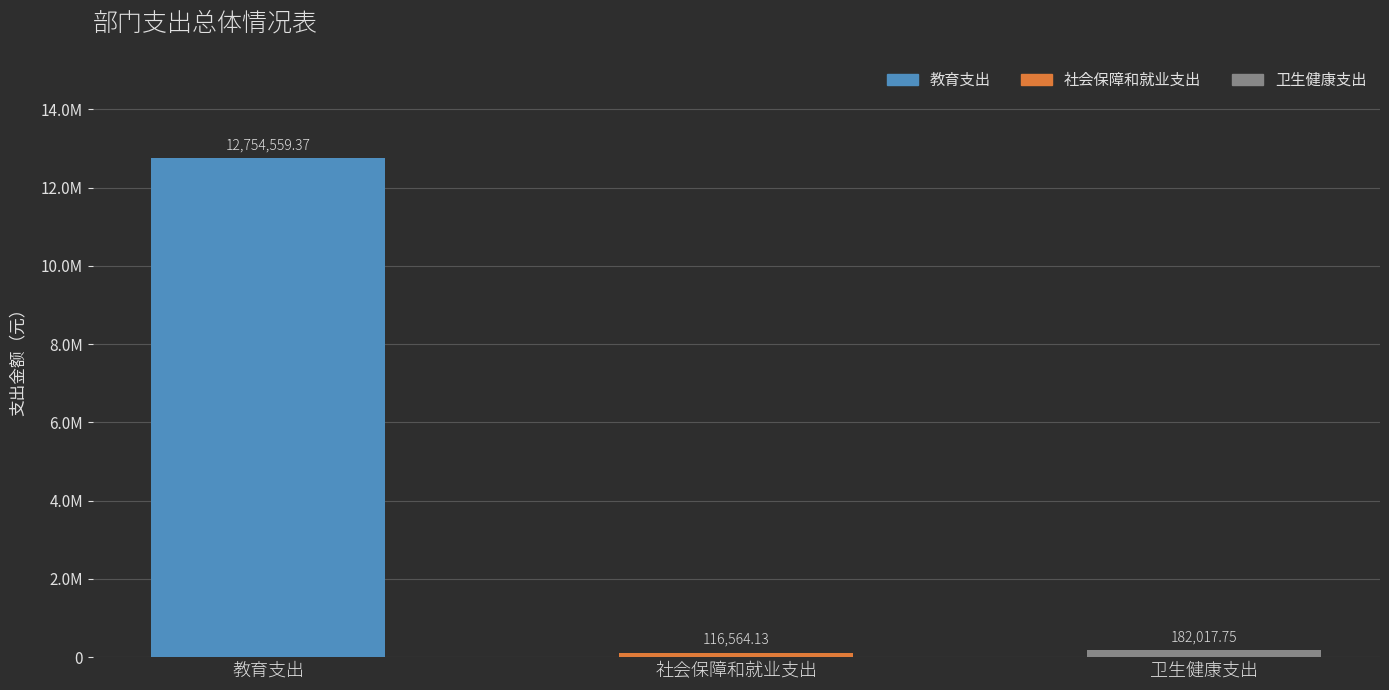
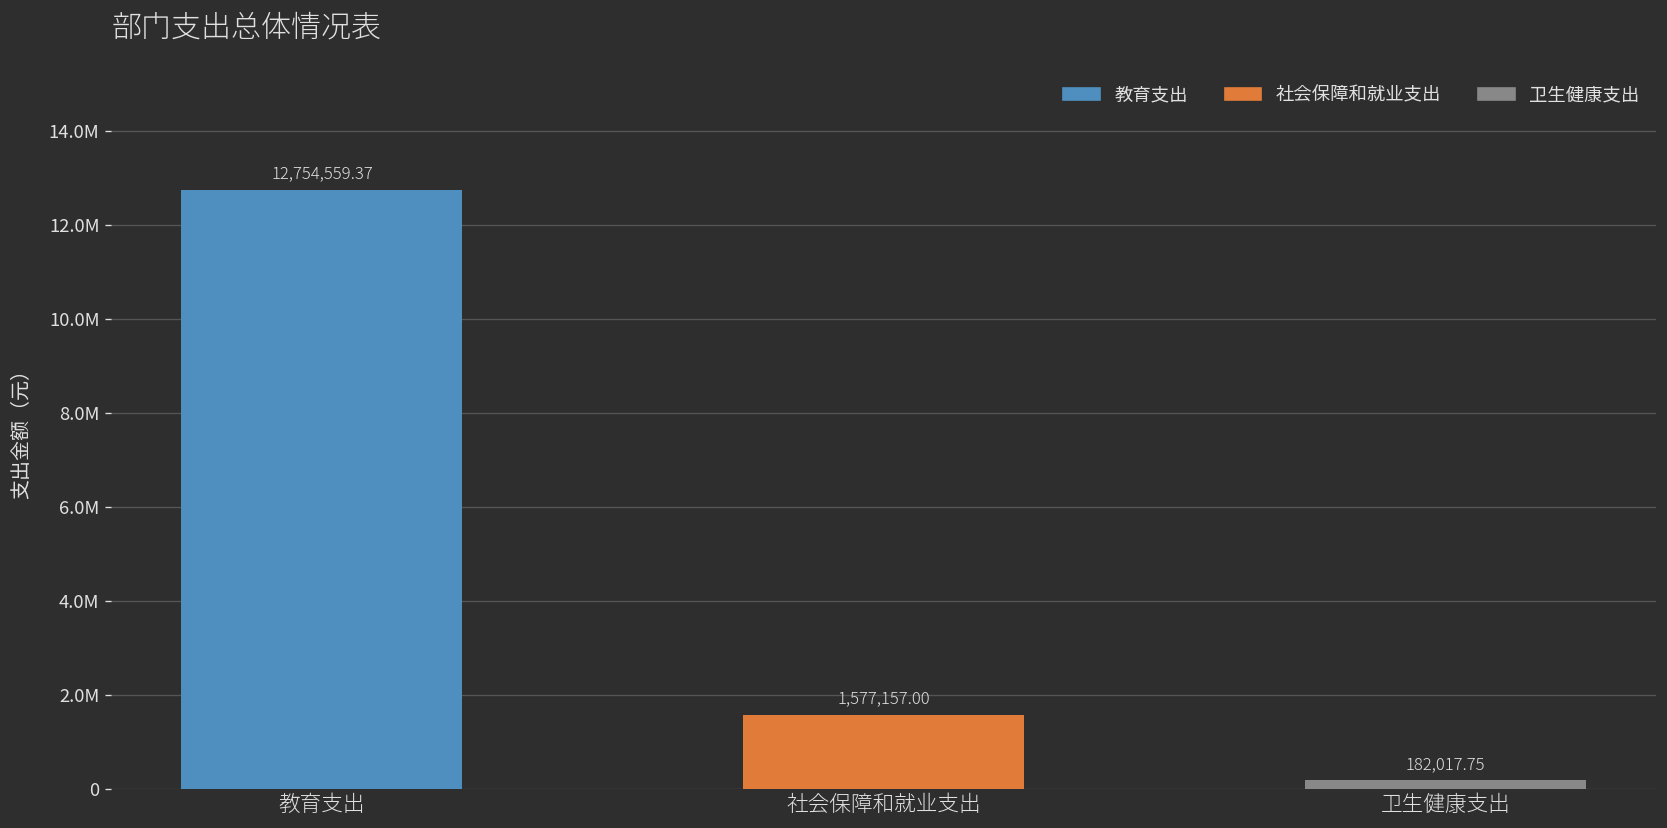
社会保障和就业支出: 116,564.13 -> 1,577,157.00
